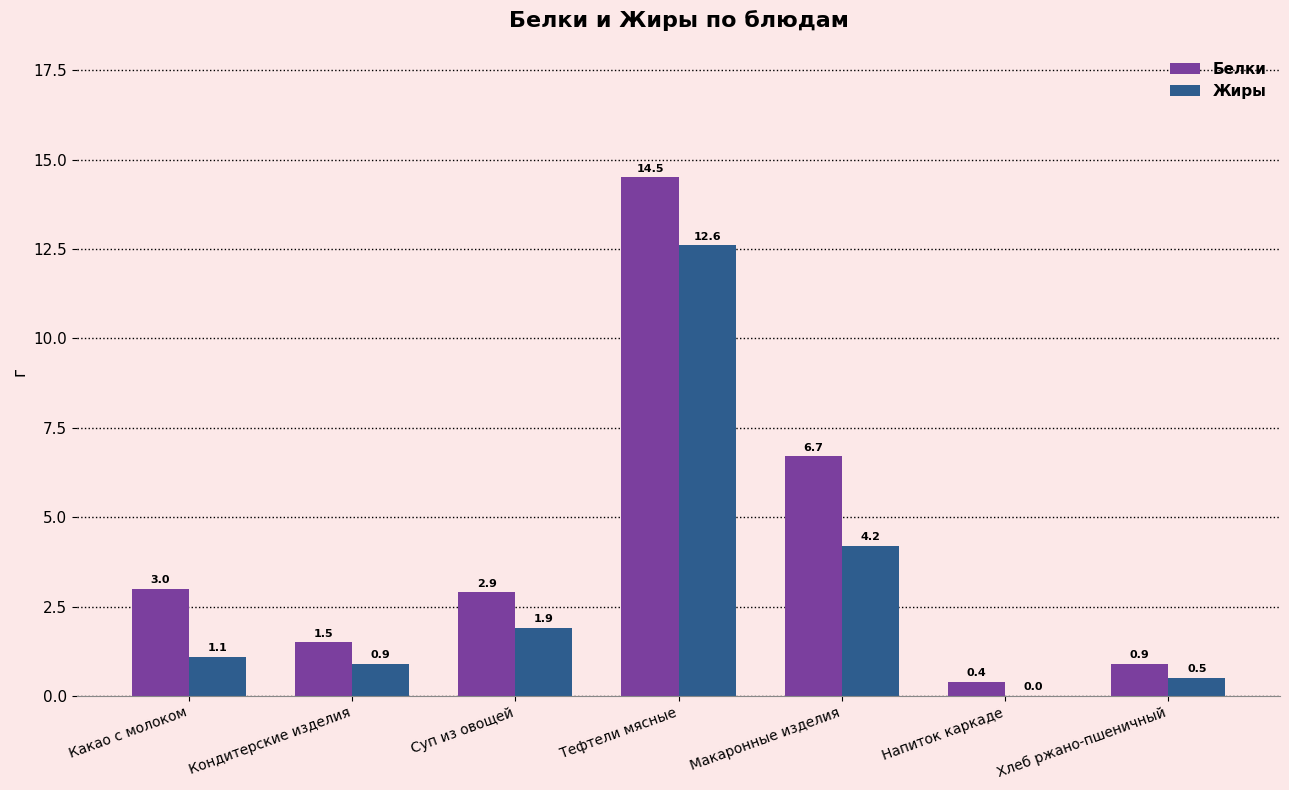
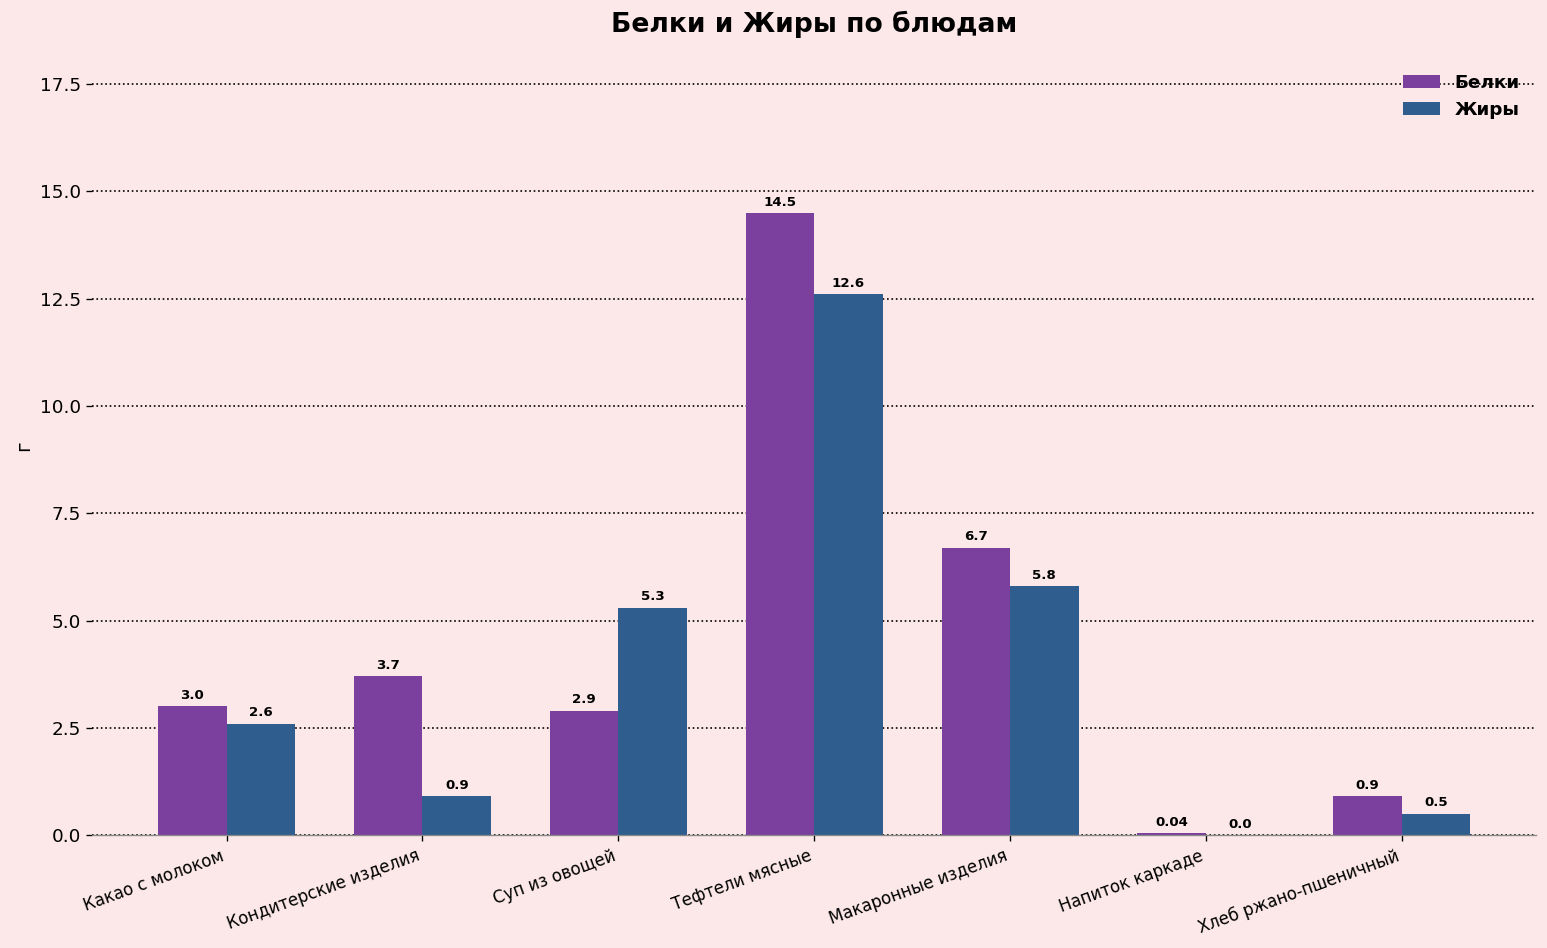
Жиры, Какао с молоком: 1.1 -> 2.6
Белки, Кондитерские изделия: 1.5 -> 3.7
Жиры, Суп из овощей: 1.9 -> 5.3
Жиры, Макаронные изделия: 4.2 -> 5.8
Белки, Напиток каркаде: 0.4 -> 0.04
